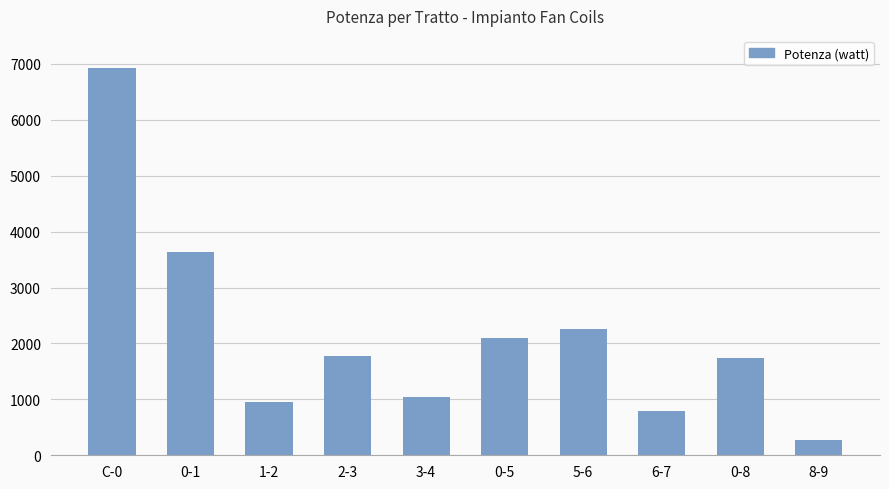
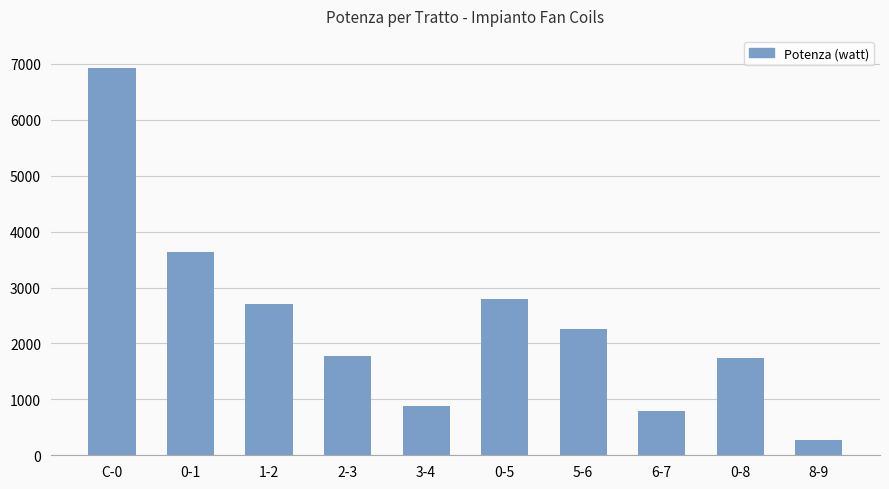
1-2: 1000 -> 2700
3-4: 1000 -> 900
0-5: 2100 -> 2800
